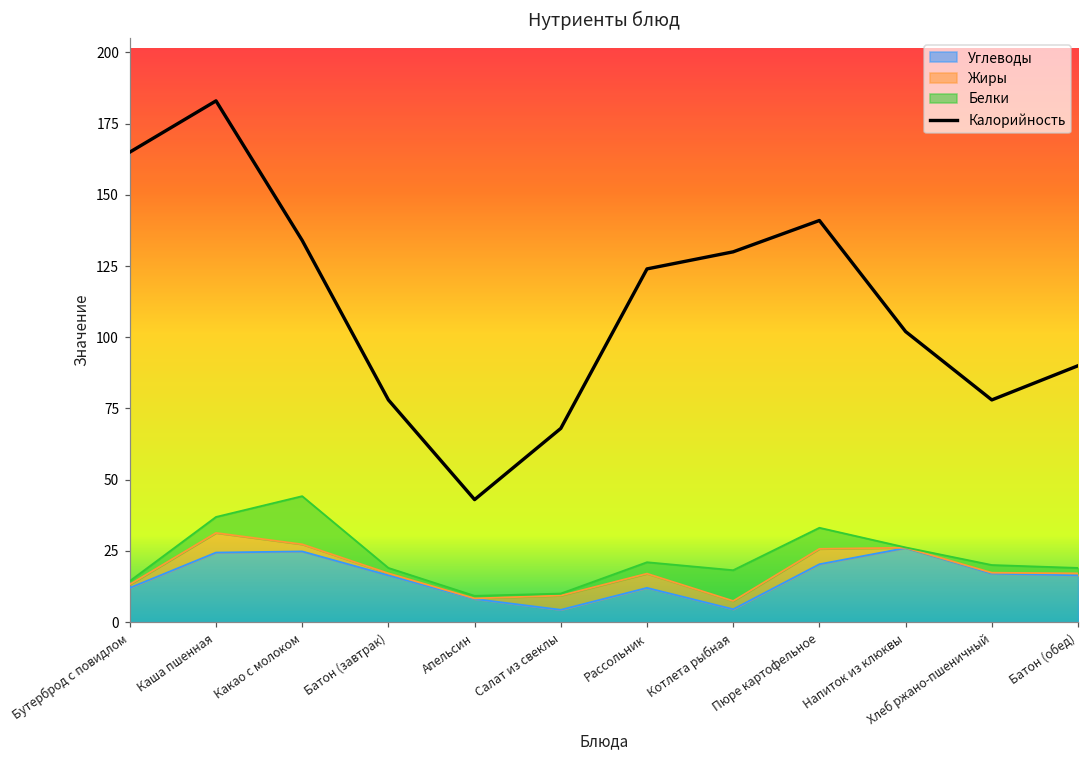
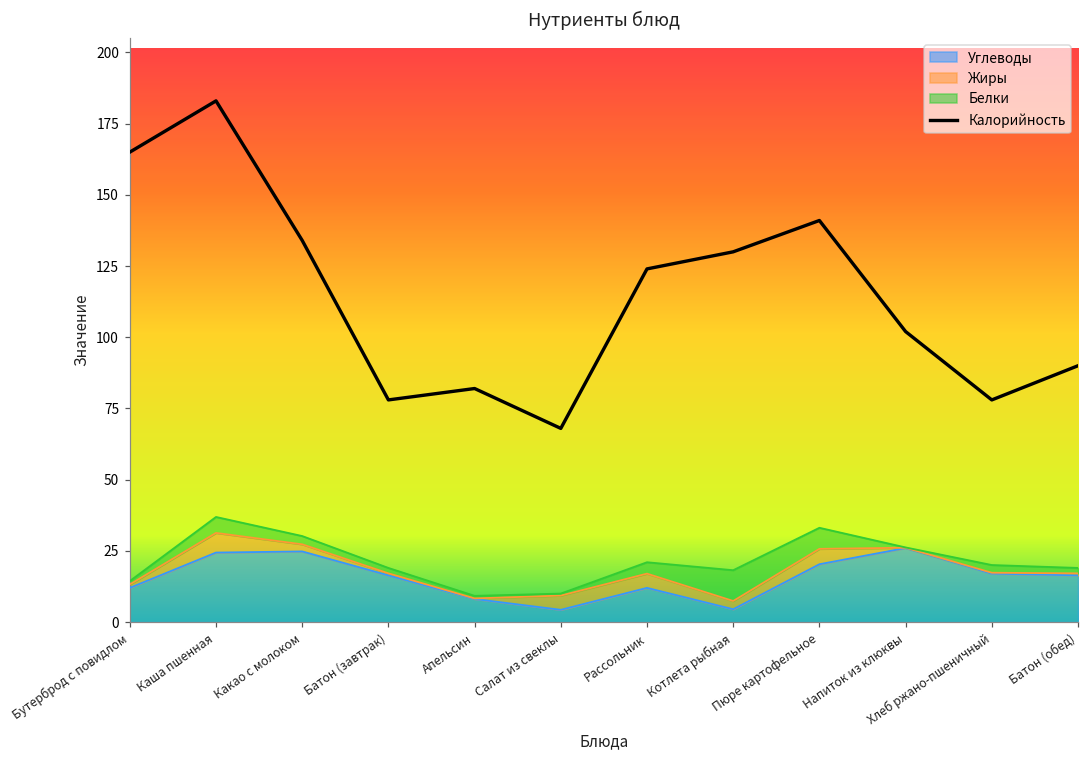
Белки, Какао с молоком: 17 -> 3
Калорийность, Апельсин: 43 -> 82
